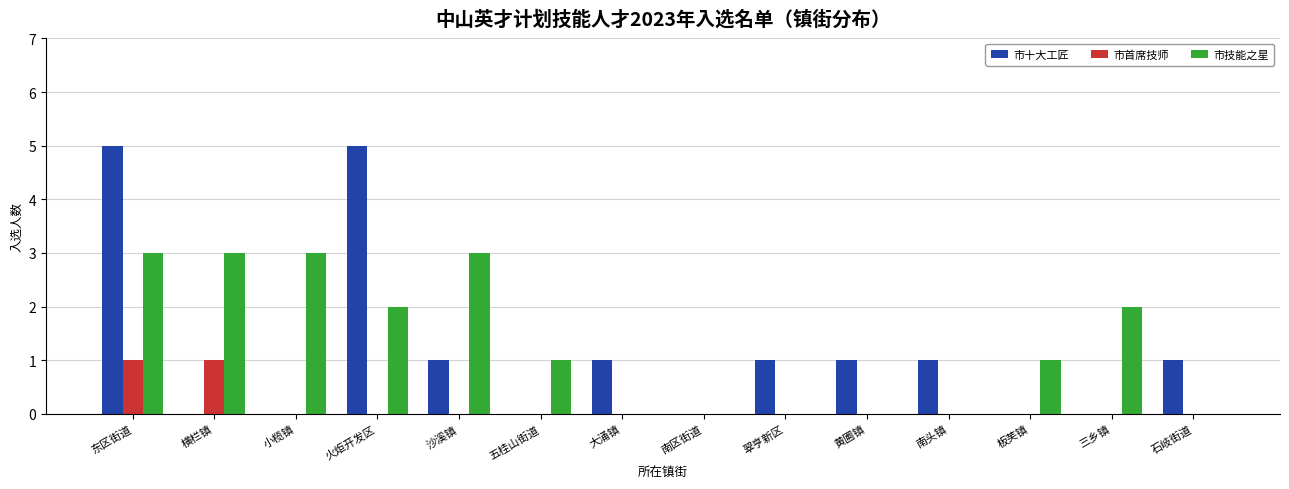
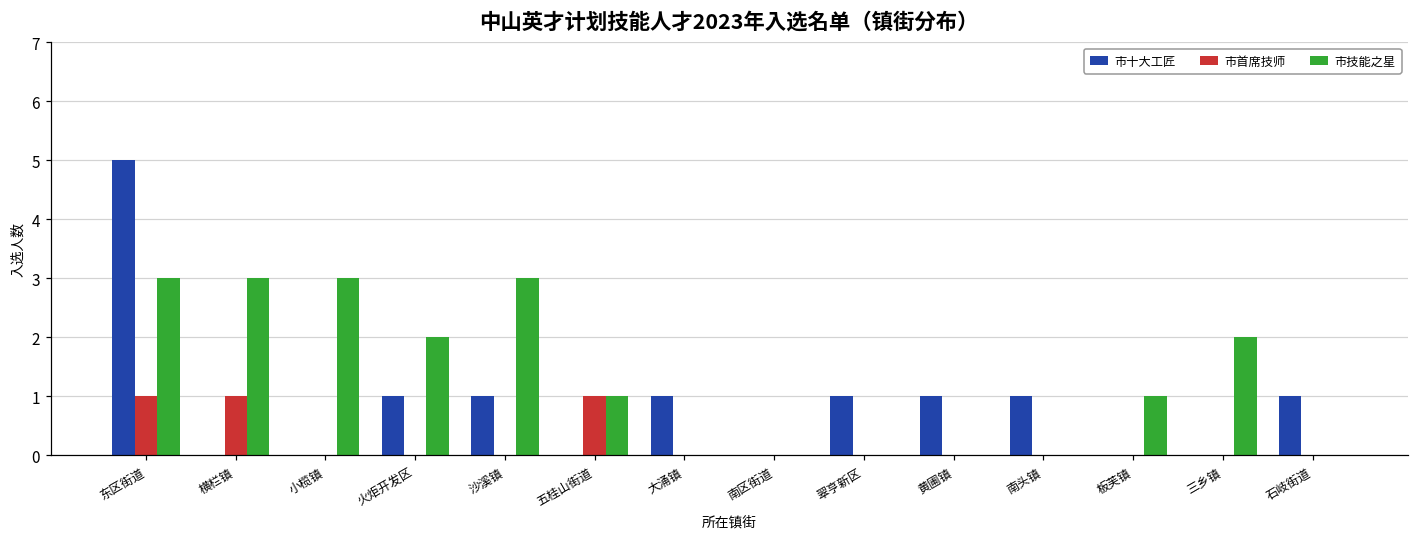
市十大工匠, 火炬开发区: 5 -> 1
市首席技师, 五桂山街道: 0 -> 1
